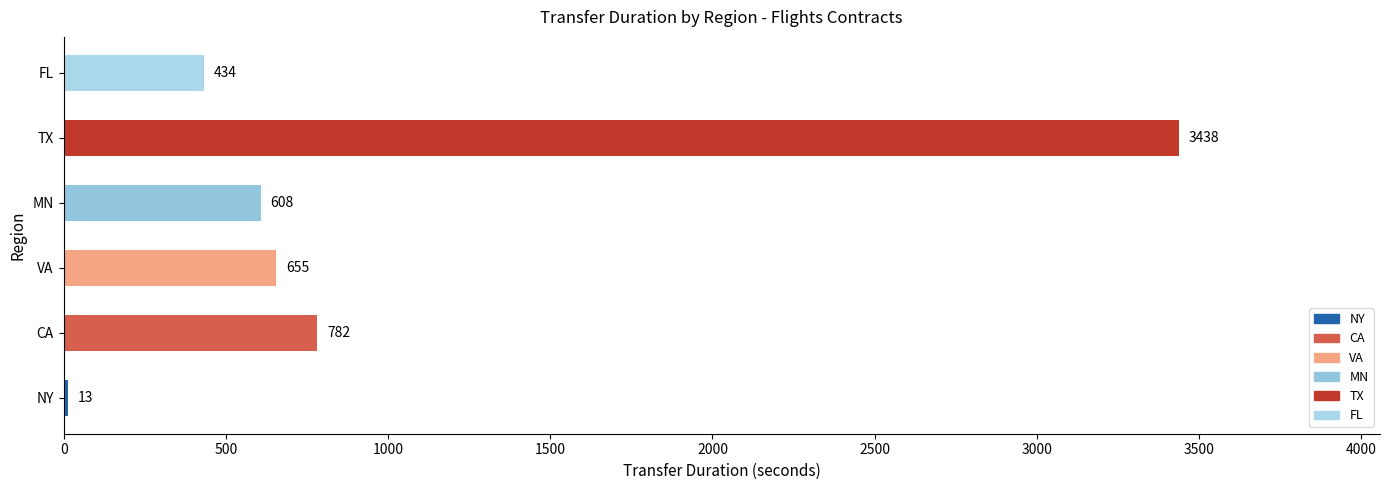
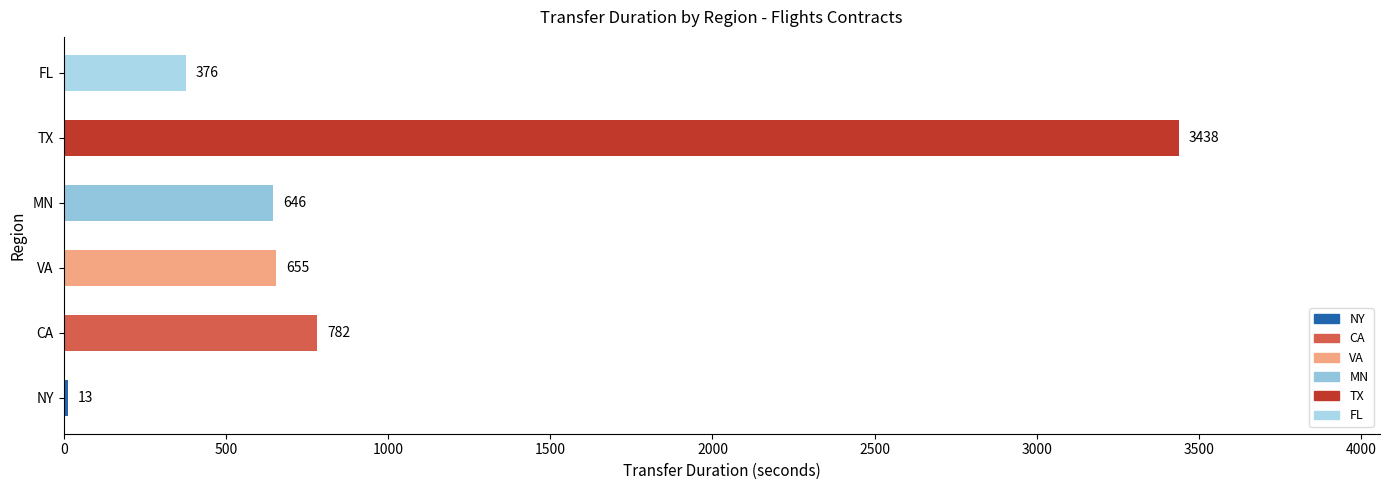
FL: 434 -> 376
MN: 608 -> 646
